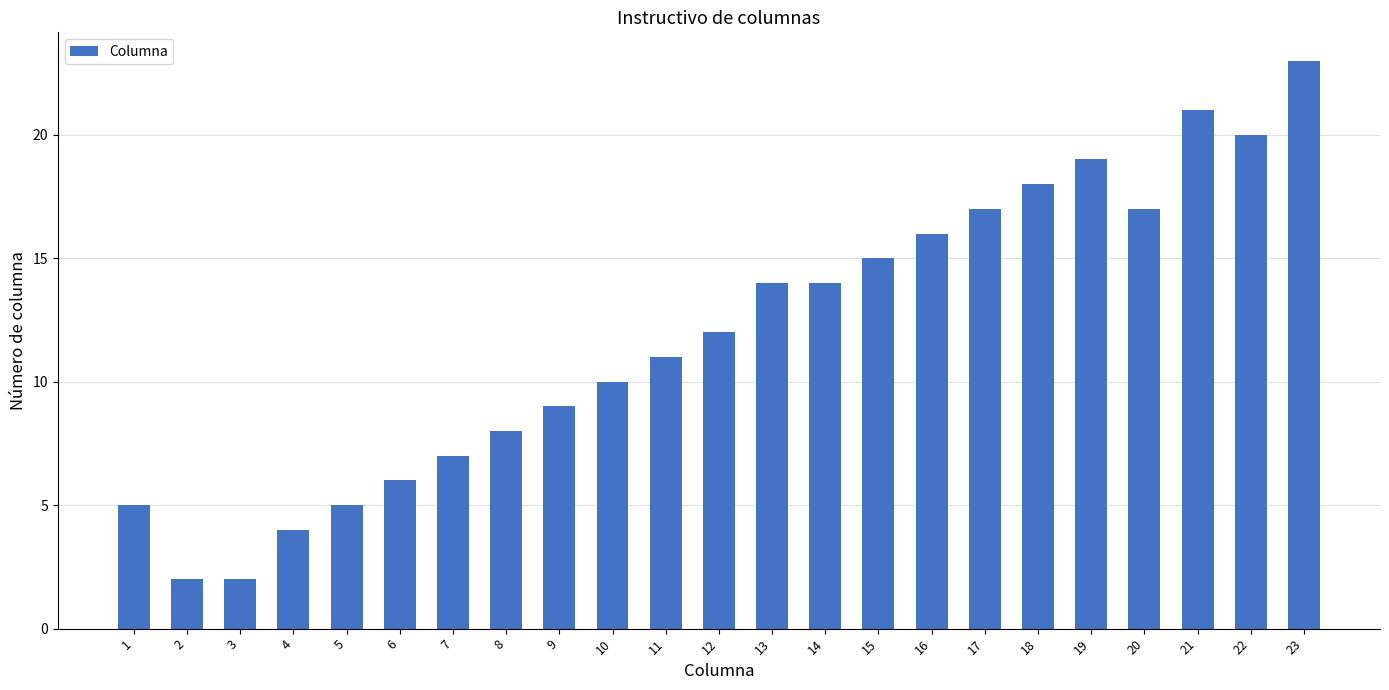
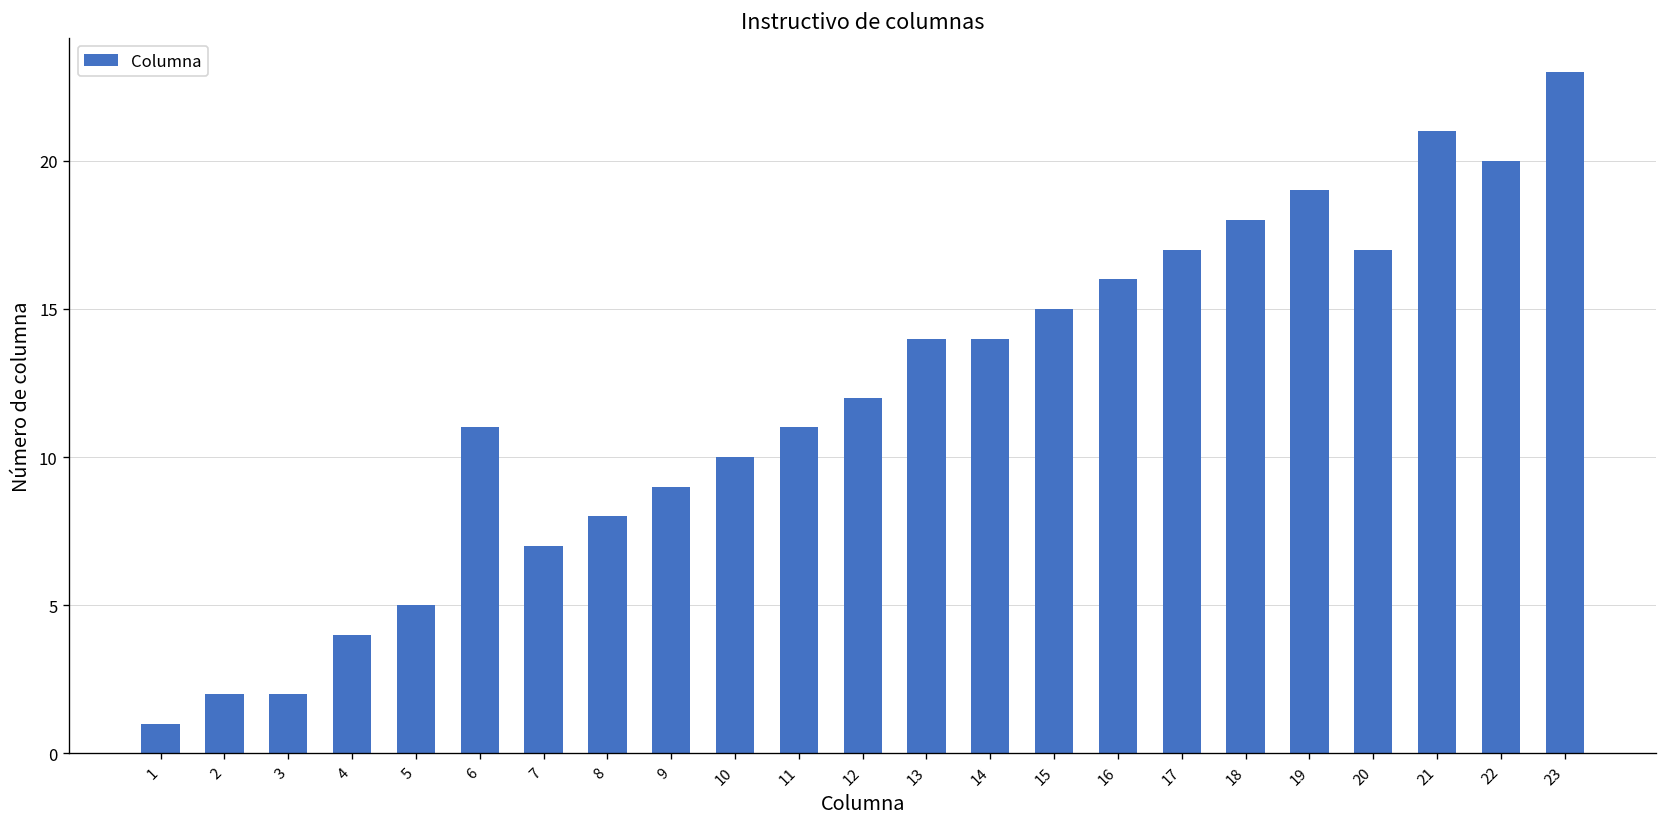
1: 5 -> 1
6: 6 -> 11
